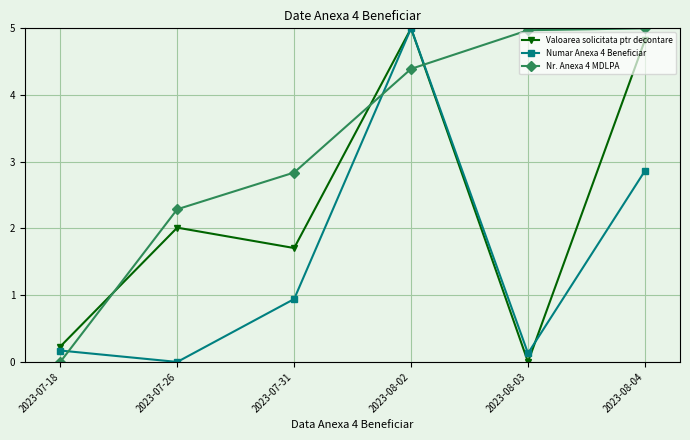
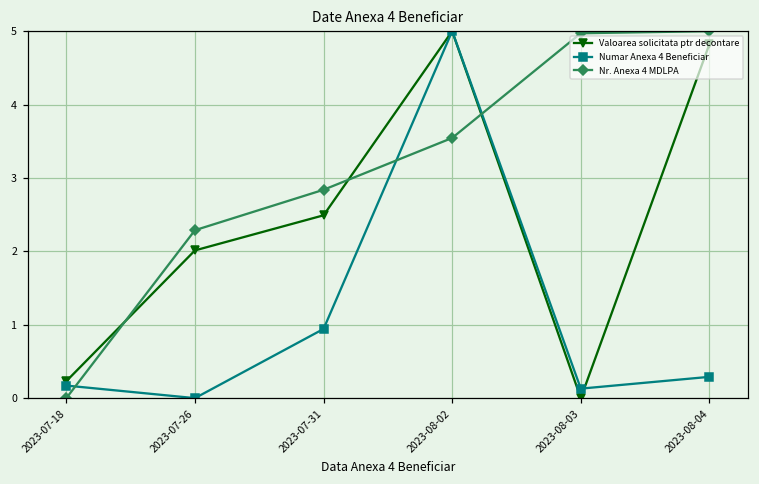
Valoarea solicitata ptr decontare, 2023-07-31: 1.7 -> 2.5
Nr. Anexa 4 MDLPA, 2023-08-02: 4.4 -> 3.5
Numar Anexa 4 Beneficiar, 2023-08-04: 2.9 -> 0.3
